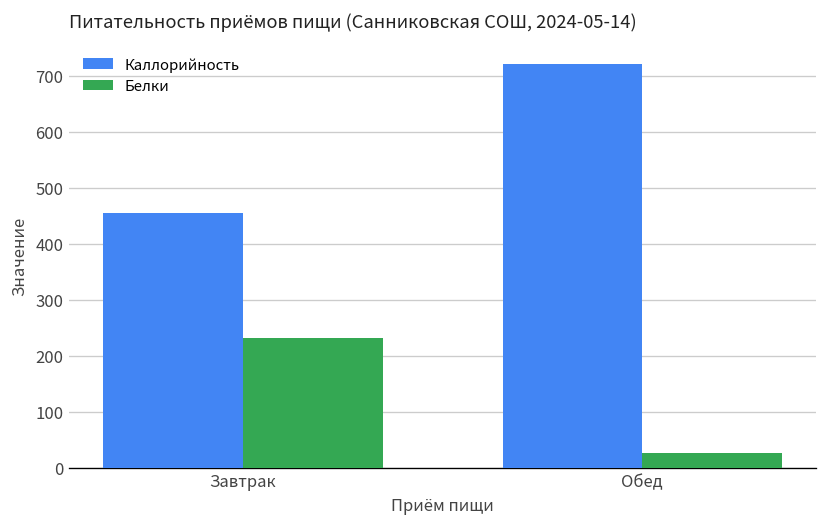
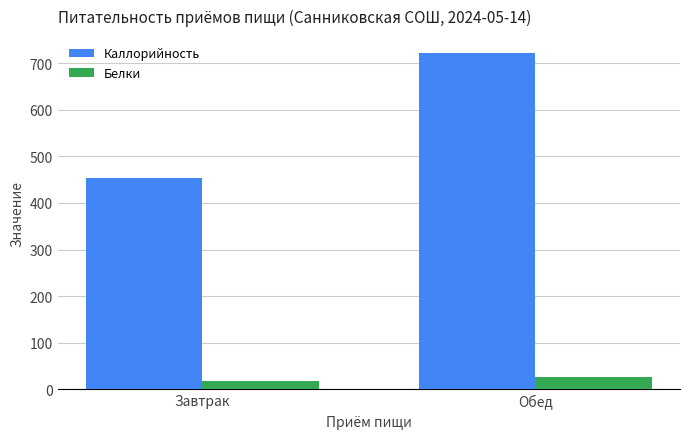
Белки, Завтрак: 230 -> 20
